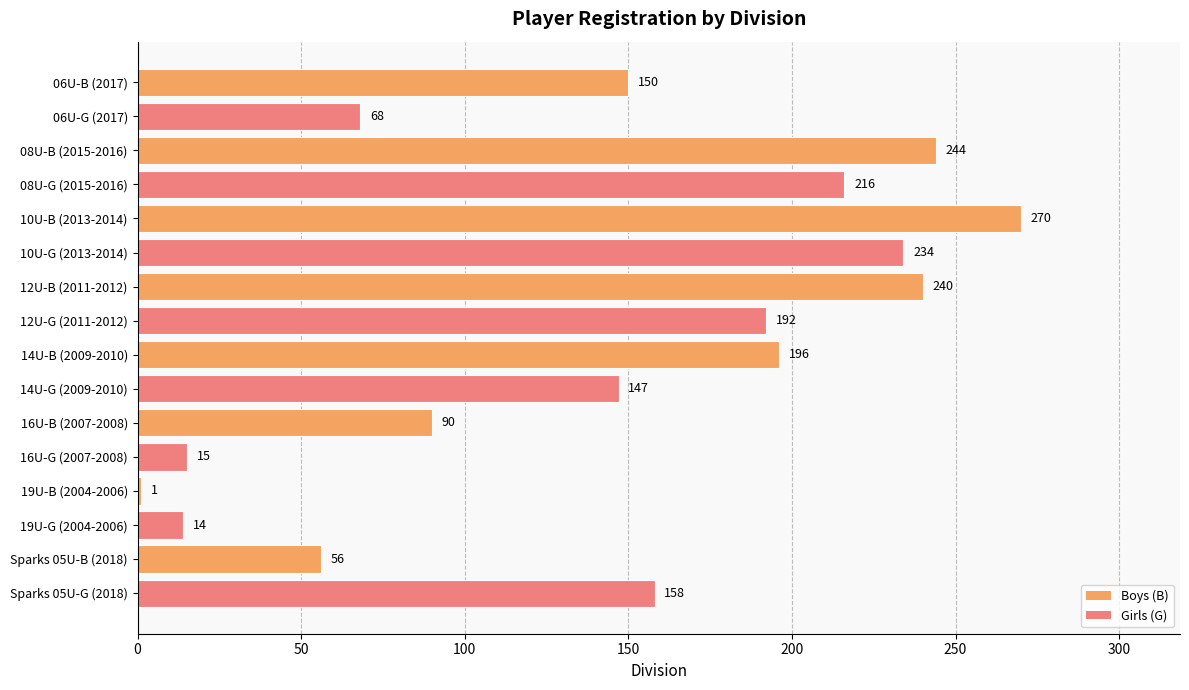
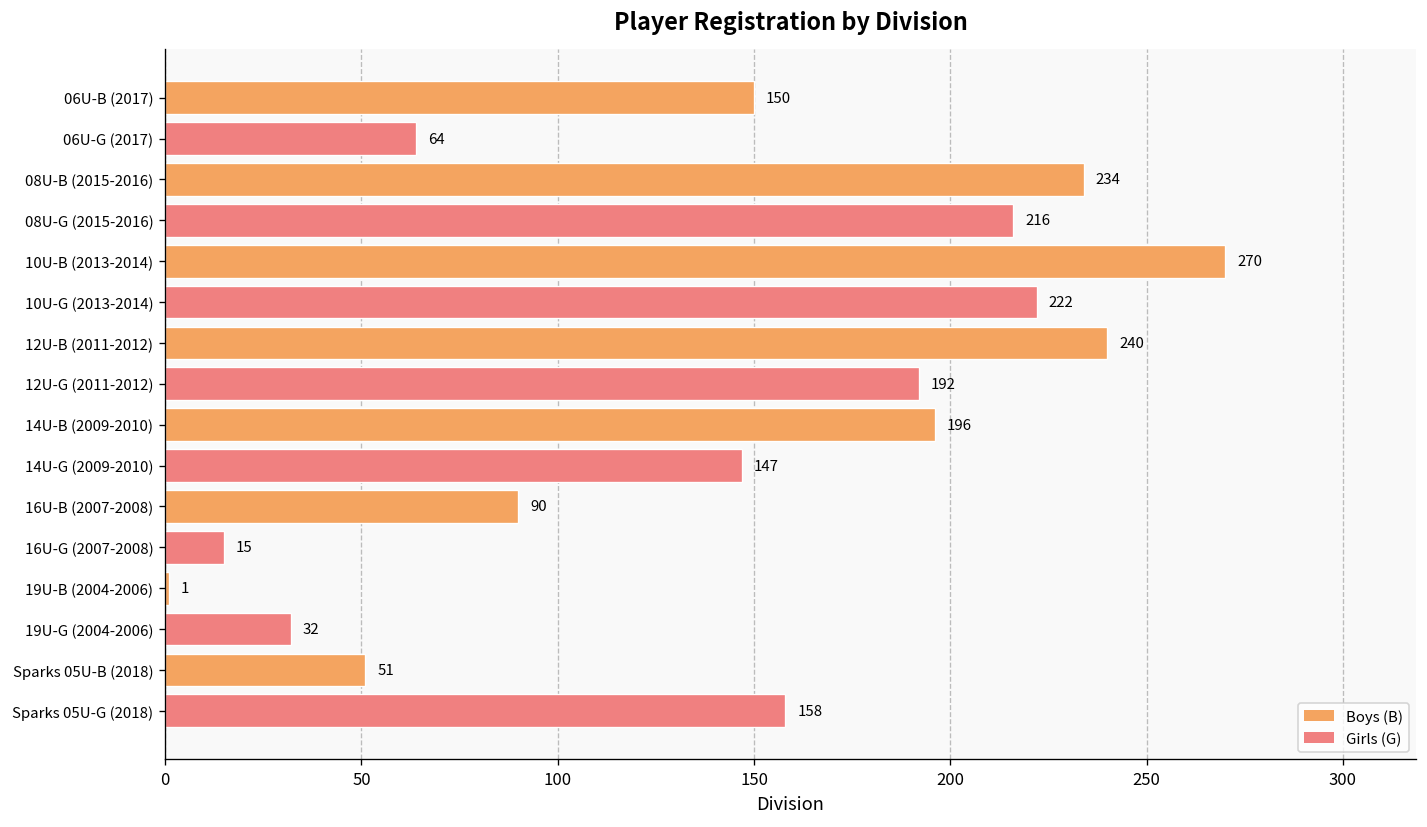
06U-G (2017): 68 -> 64
08U-B (2015-2016): 244 -> 234
10U-G (2013-2014): 234 -> 222
19U-G (2004-2006): 14 -> 32
Sparks 05U-B (2018): 56 -> 51
